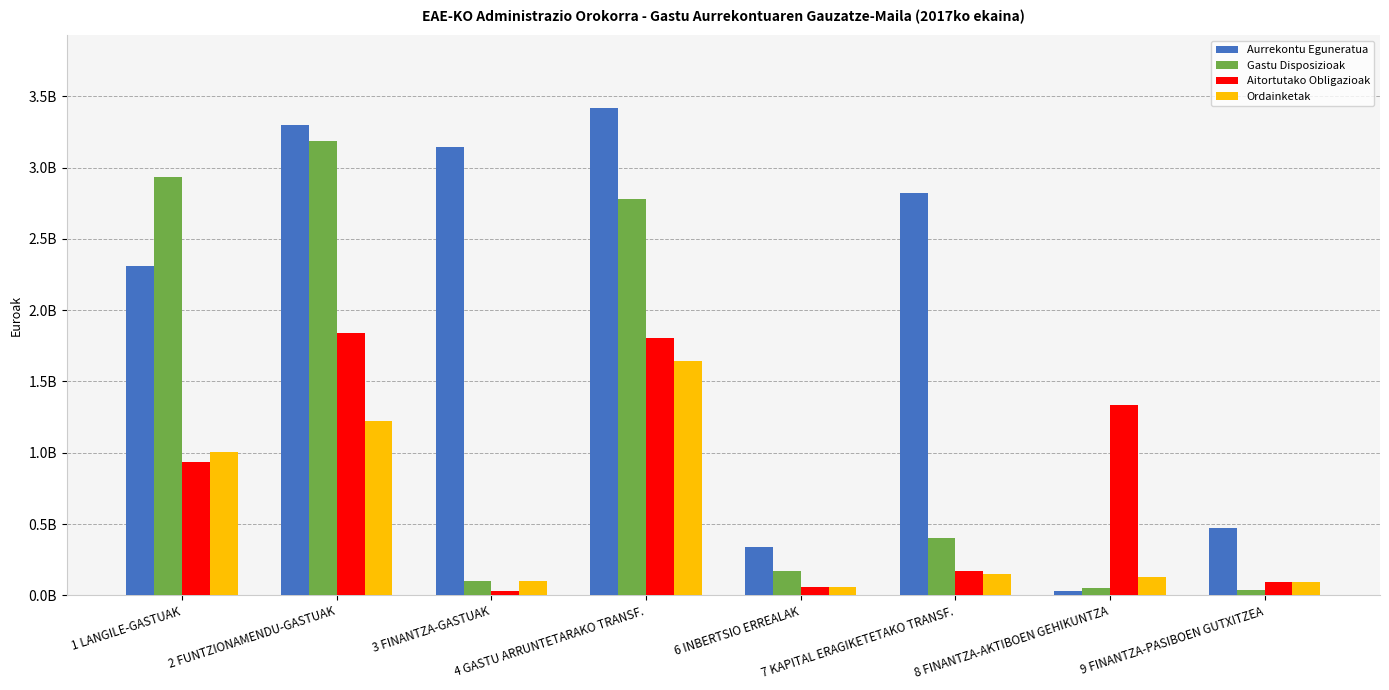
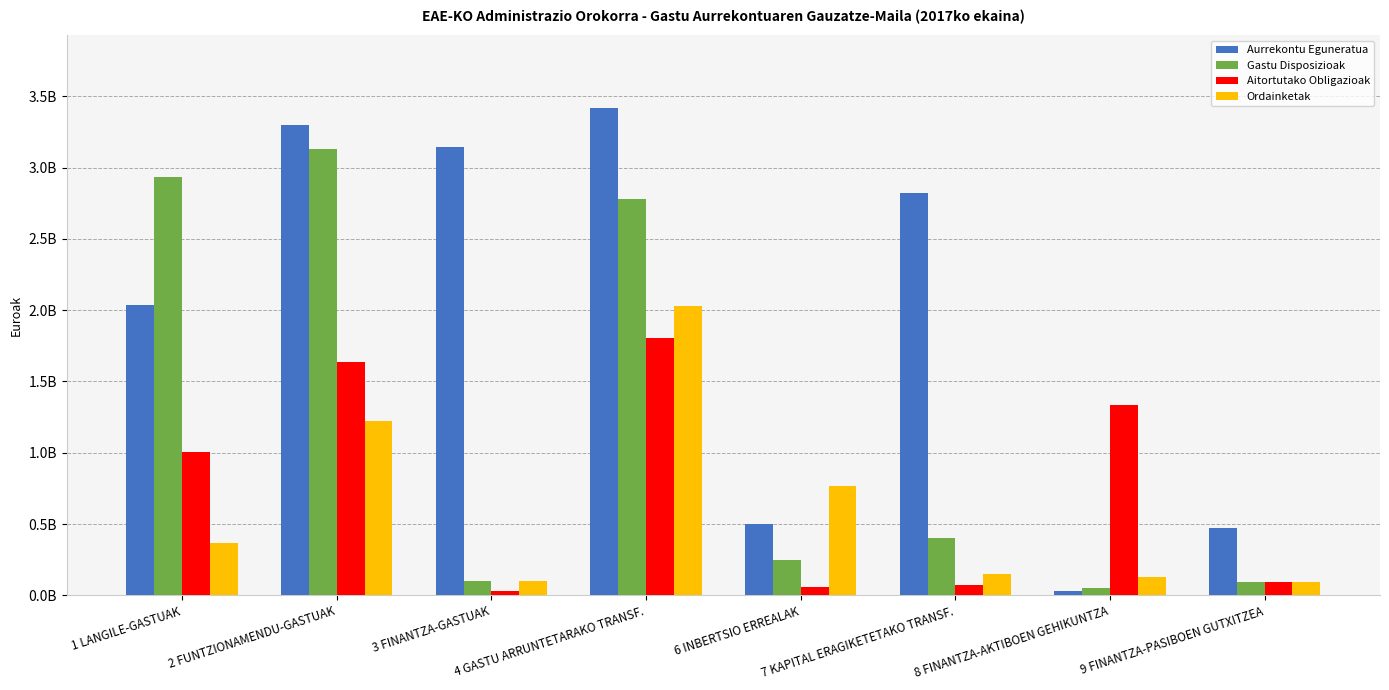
Aurrekontu Eguneratua, 1 LANGILE-GASTUAK: 2310000000 -> 2040000000
Aitortutako Obligazioak, 1 LANGILE-GASTUAK: 940000000 -> 1000000000
Ordainketak, 1 LANGILE-GASTUAK: 1000000000 -> 360000000
Gastu Disposizioak, 2 FUNTZIONAMENDU-GASTUAK: 3190000000 -> 3130000000
Aitortutako Obligazioak, 2 FUNTZIONAMENDU-GASTUAK: 1840000000 -> 1640000000
Ordainketak, 4 GASTU ARRUNTETARAKO TRANSF.: 1650000000 -> 2030000000
Aurrekontu Eguneratua, 6 INBERTSIO ERREALAK: 340000000 -> 500000000
Gastu Disposizioak, 6 INBERTSIO ERREALAK: 170000000 -> 250000000
Ordainketak, 6 INBERTSIO ERREALAK: 60000000 -> 760000000
Aitortutako Obligazioak, 7 KAPITAL ERAGIKETETAKO TRANSF.: 170000000 -> 70000000
Gastu Disposizioak, 9 FINANTZA-PASIBOEN GUTXITZEA: 40000000 -> 100000000
